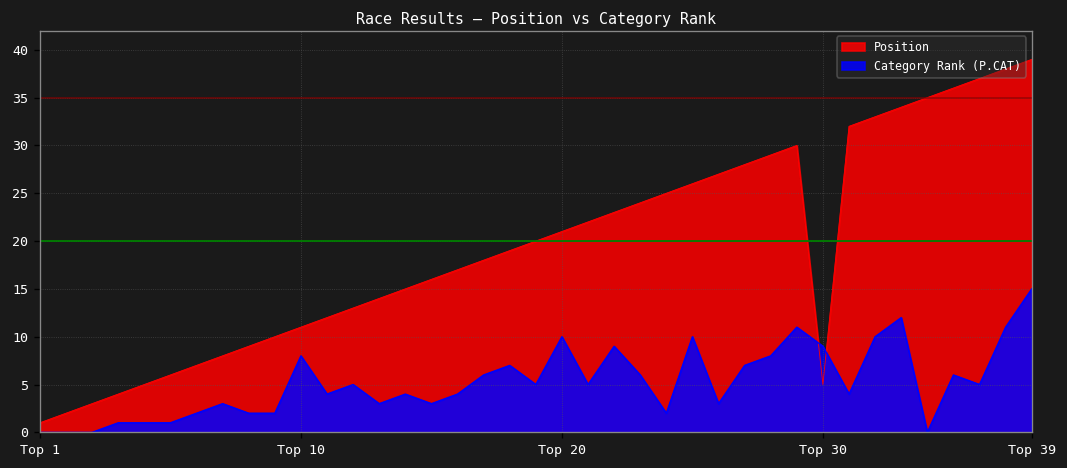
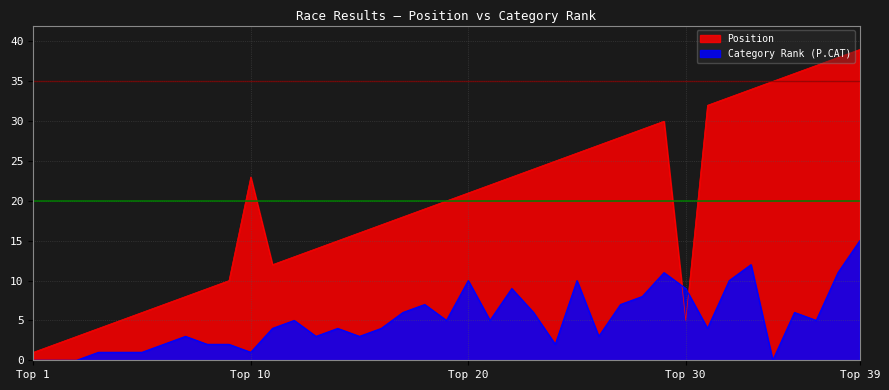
Position, Top 10: 11 -> 23
Category Rank (P.CAT), Top 10: 8 -> 1
